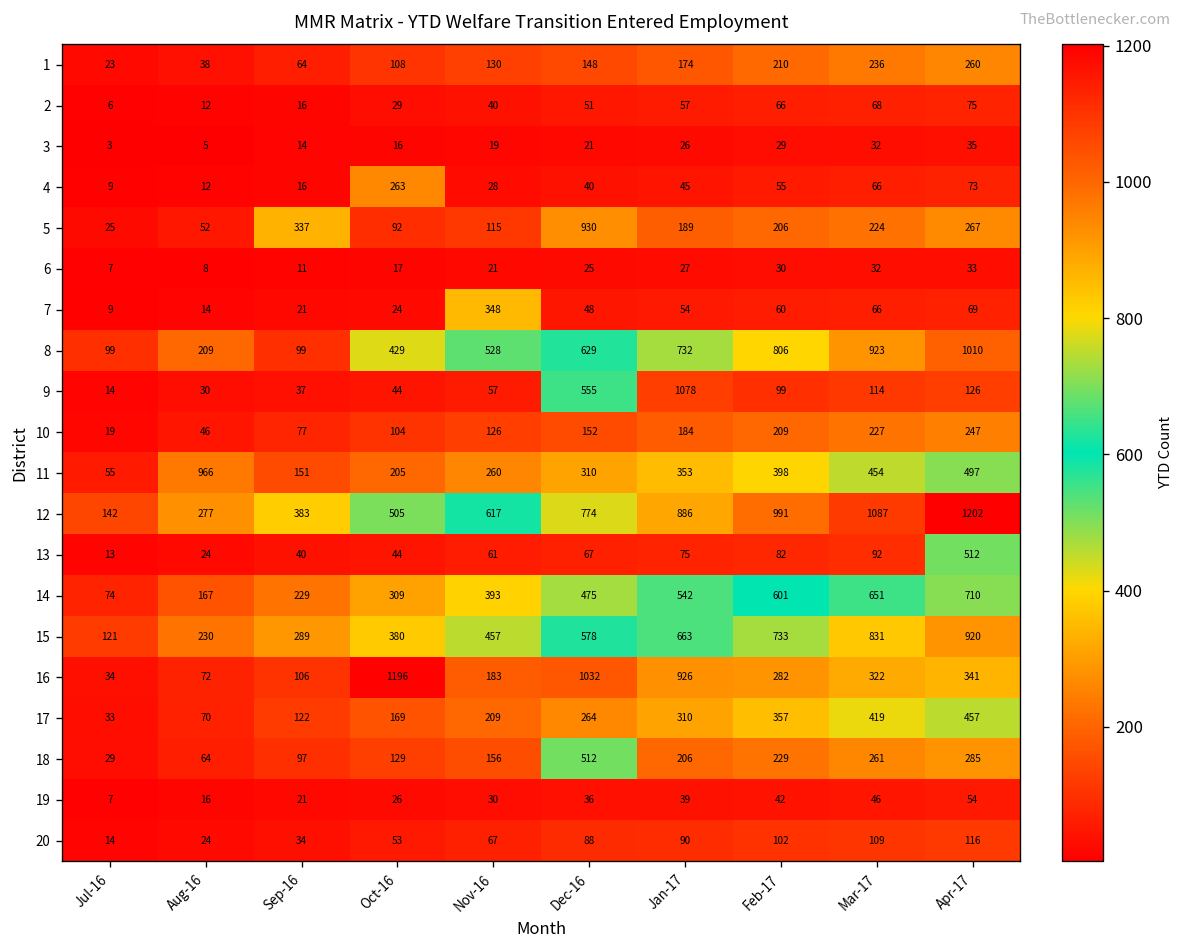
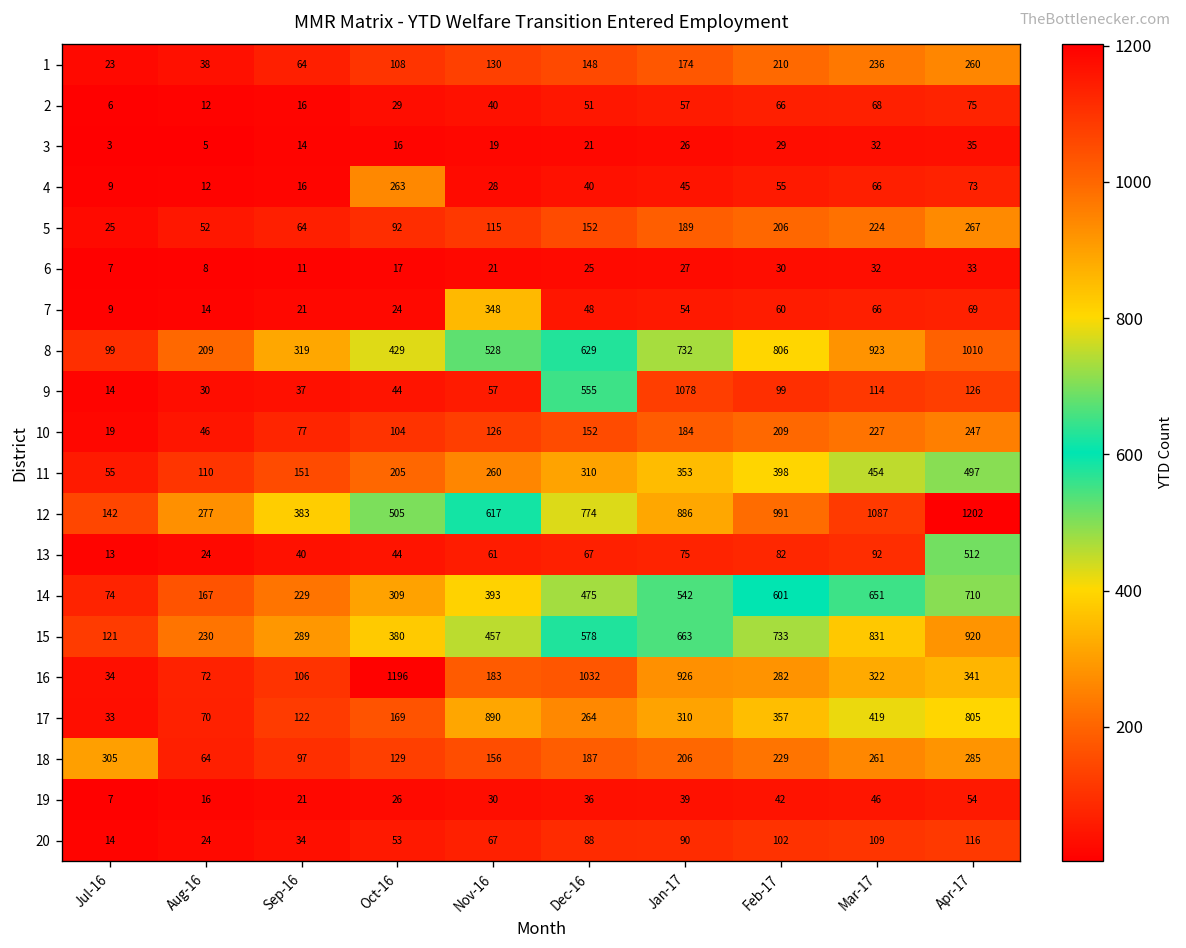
5, Sep-16: 337 -> 64
5, Dec-16: 930 -> 152
8, Sep-16: 99 -> 319
11, Aug-16: 966 -> 110
17, Nov-16: 209 -> 890
17, Apr-17: 457 -> 805
18, Jul-16: 29 -> 305
18, Dec-16: 512 -> 187
